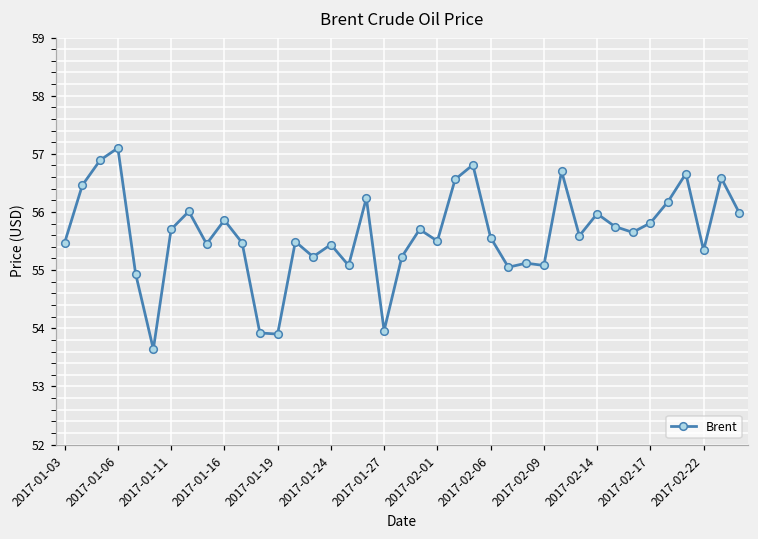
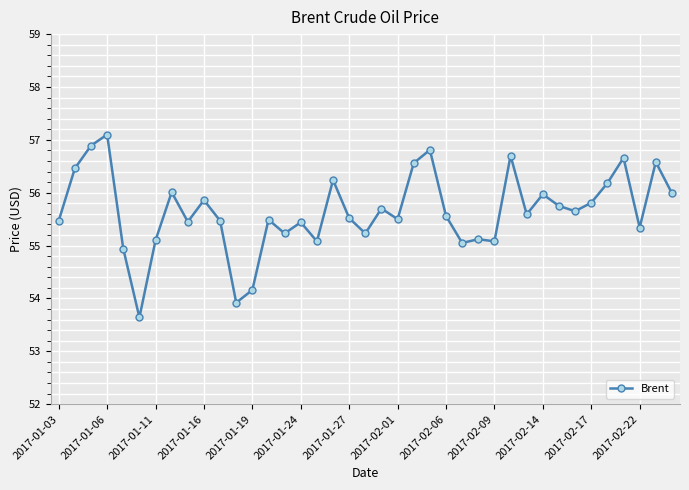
2017-01-11: 55.7 -> 55.1
2017-01-19: 53.9 -> 54.2
2017-01-27: 54.0 -> 55.5
